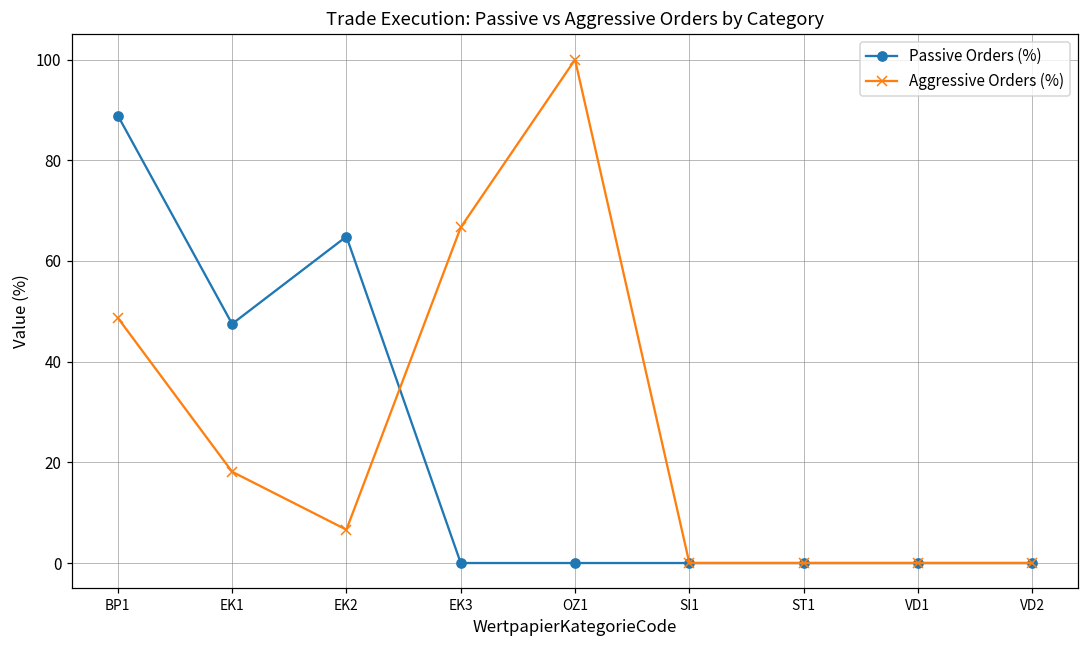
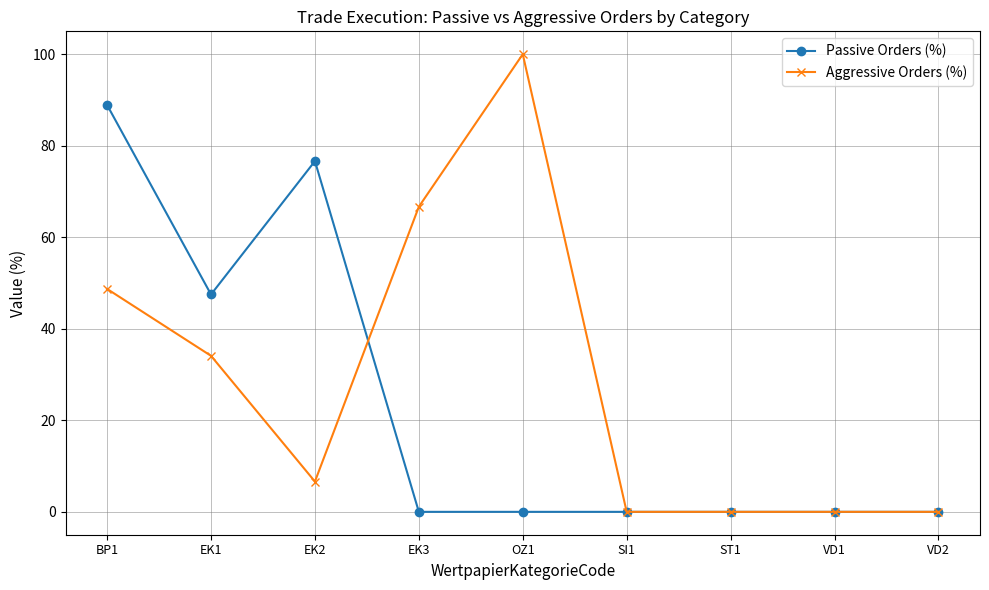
Aggressive Orders (%), EK1: 18 -> 34
Passive Orders (%), EK2: 65 -> 77
